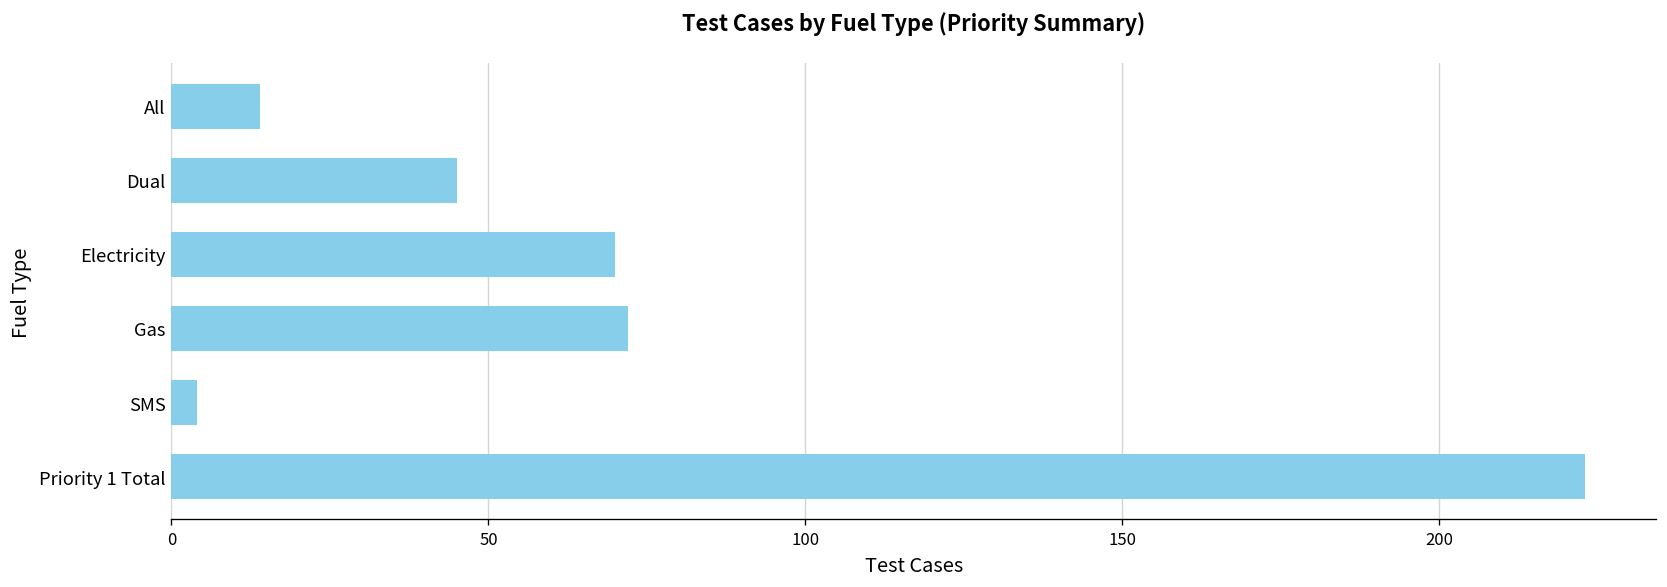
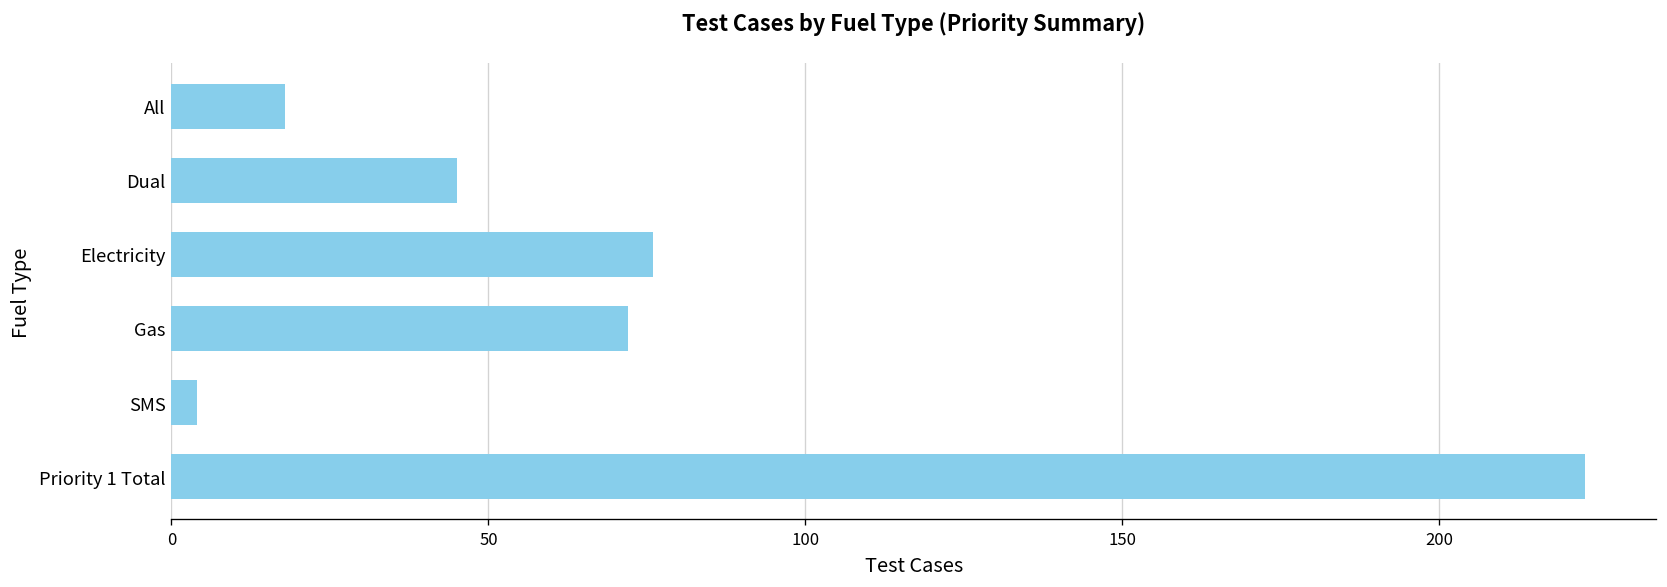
All: 14 -> 18
Electricity: 70 -> 76
